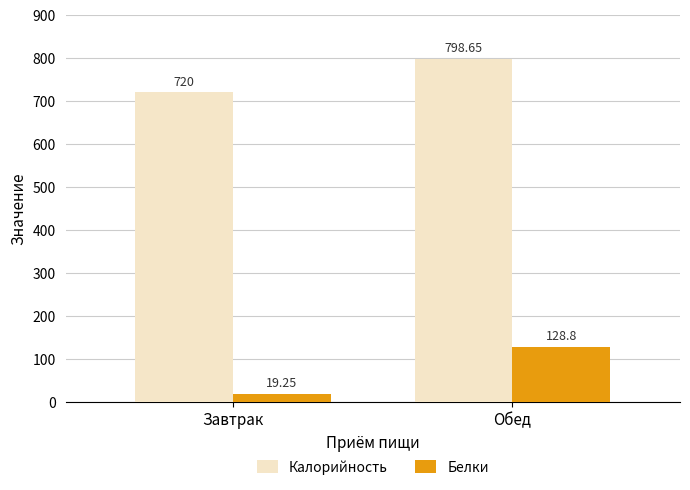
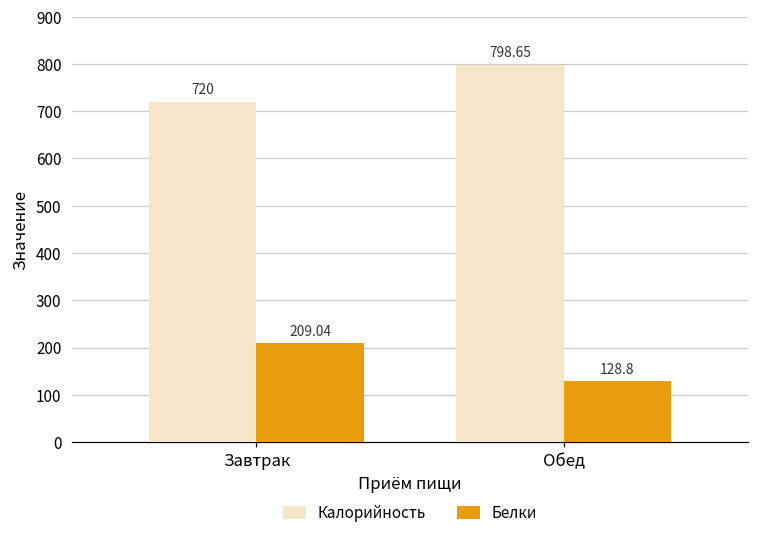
Белки, Завтрак: 19.25 -> 209.04
